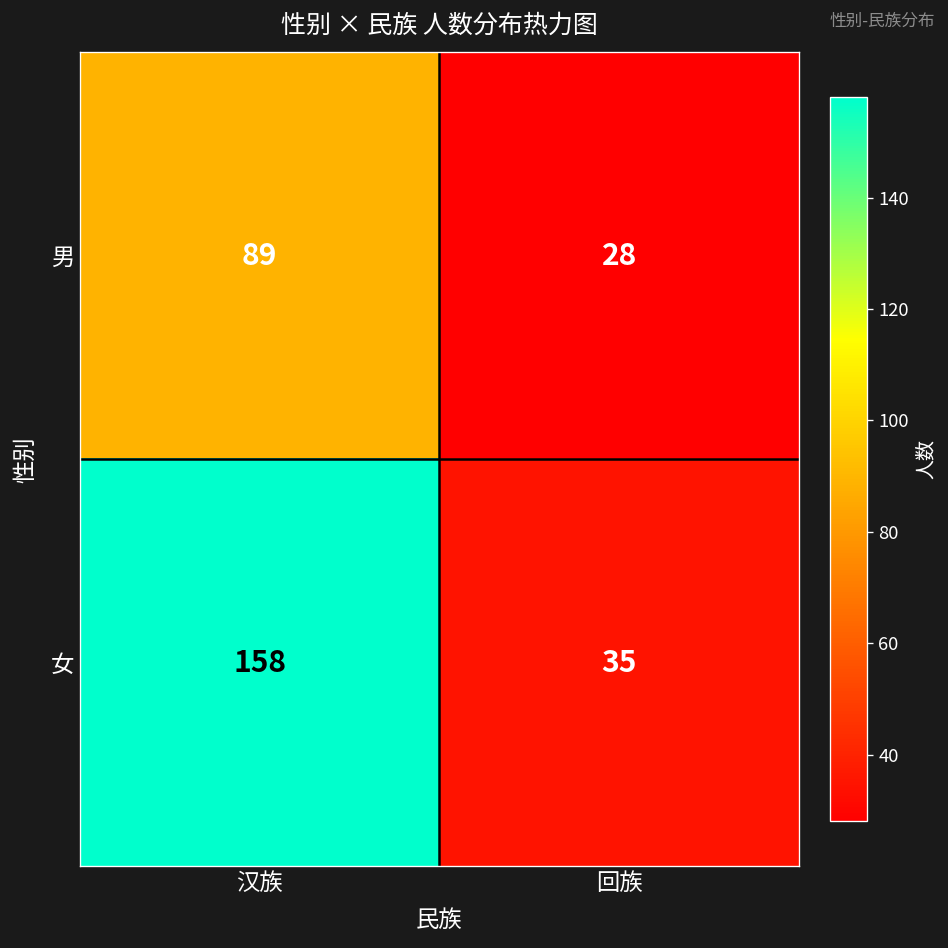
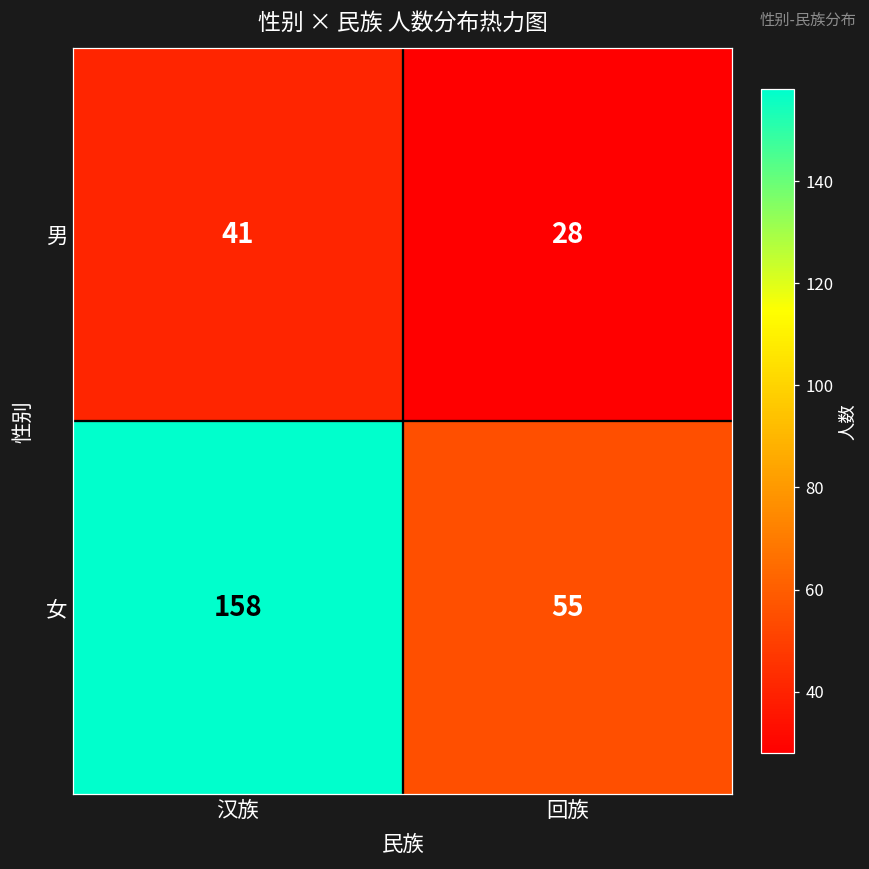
男, 汉族: 89 -> 41
女, 回族: 35 -> 55
